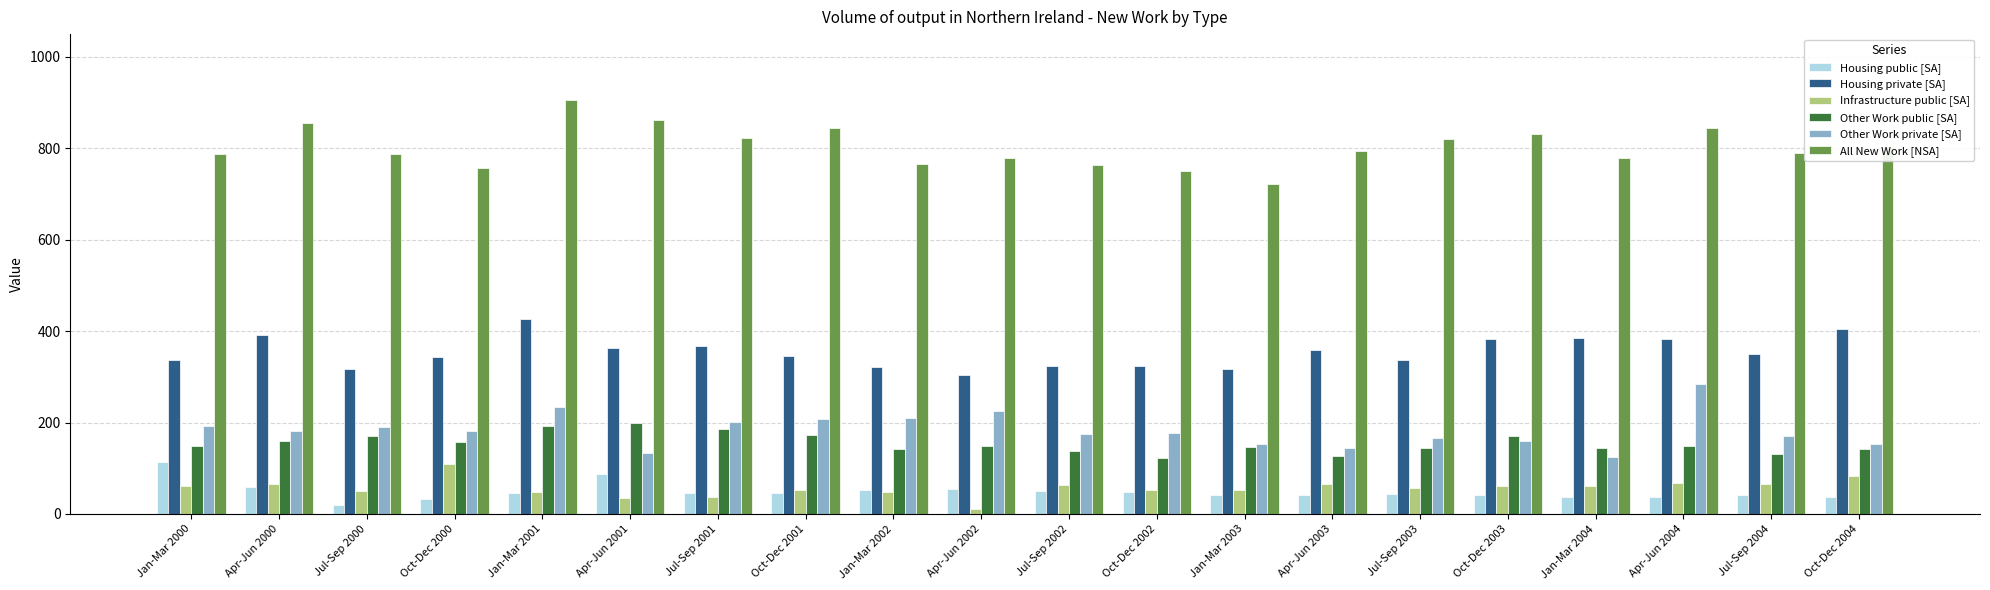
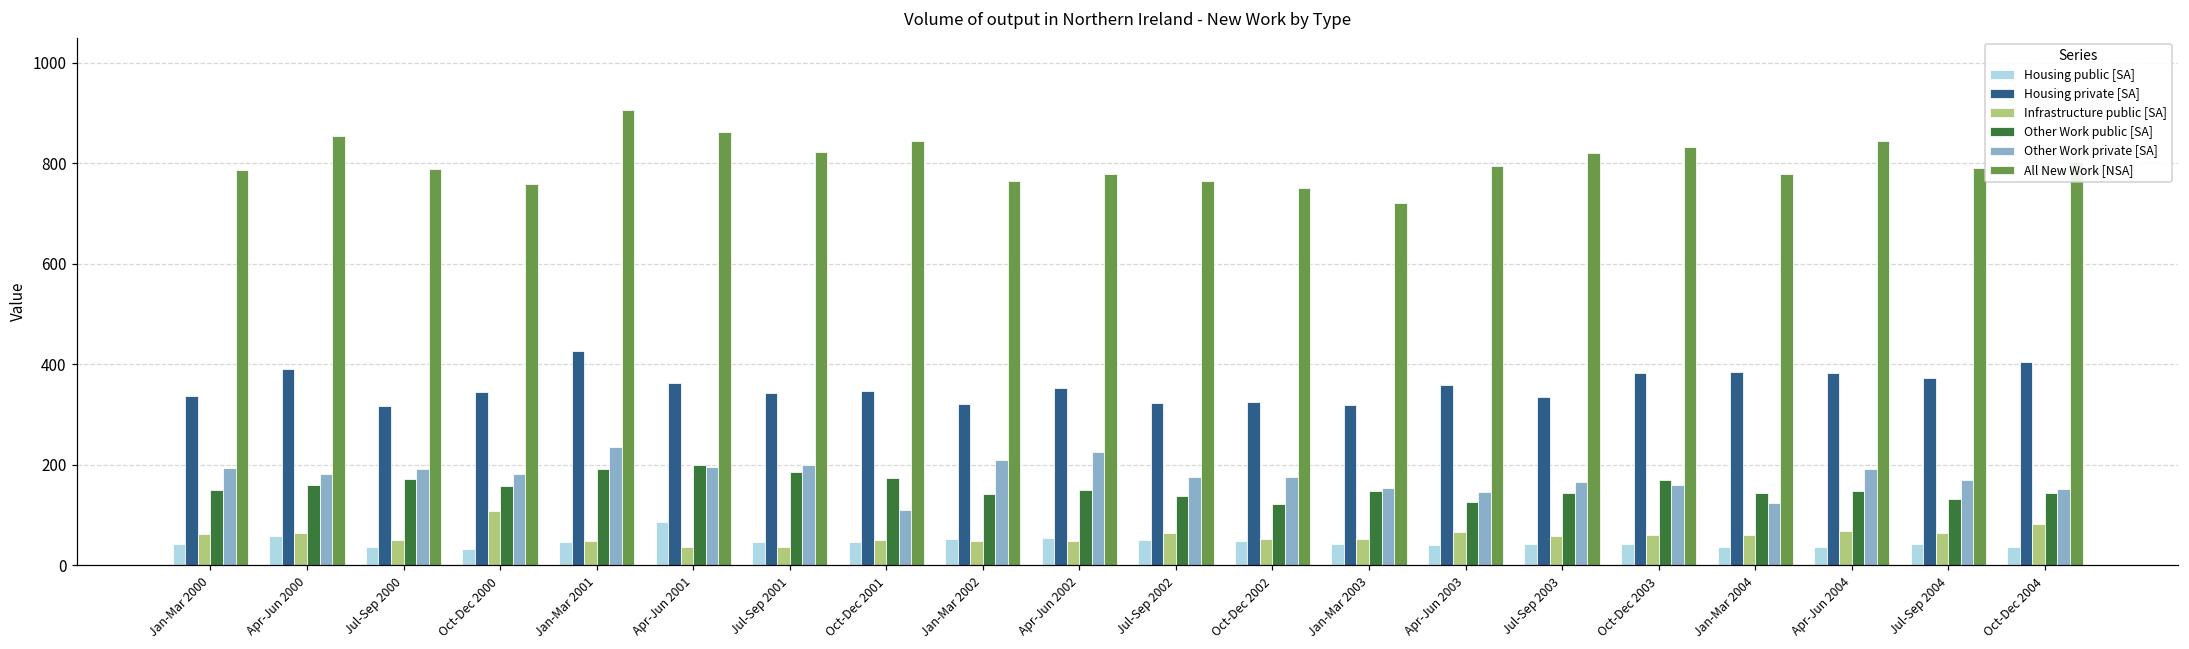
Housing public [SA], Jan-Mar 2000: 110 -> 40
Housing public [SA], Jul-Sep 2000: 20 -> 40
Other Work private [SA], Apr-Jun 2001: 130 -> 200
Housing private [SA], Jul-Sep 2001: 370 -> 340
Other Work private [SA], Oct-Dec 2001: 210 -> 110
Housing private [SA], Apr-Jun 2002: 300 -> 350
Infrastructure public [SA], Apr-Jun 2002: 10 -> 50
Other Work private [SA], Apr-Jun 2004: 280 -> 190
Housing private [SA], Jul-Sep 2004: 350 -> 370
